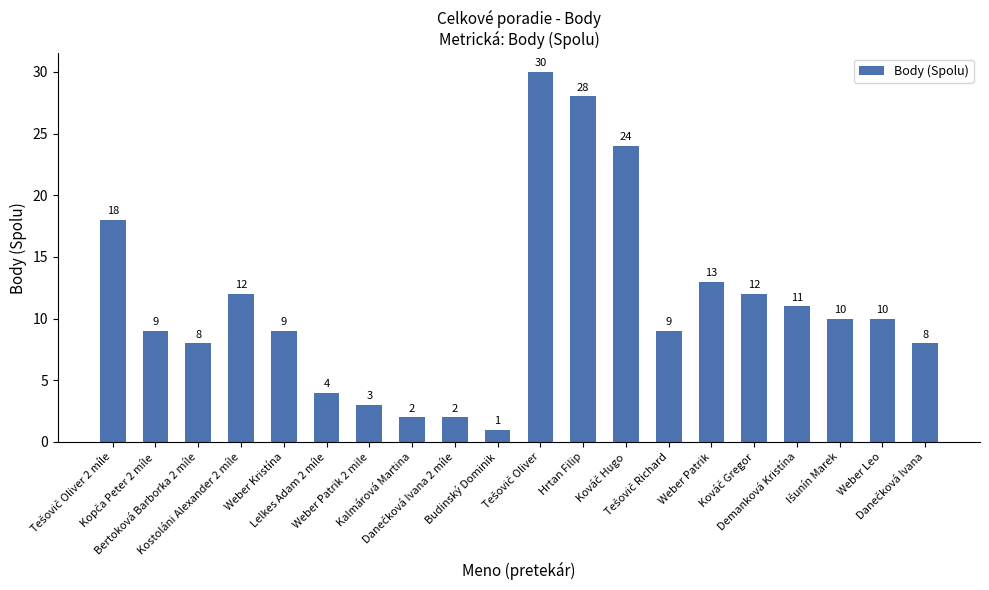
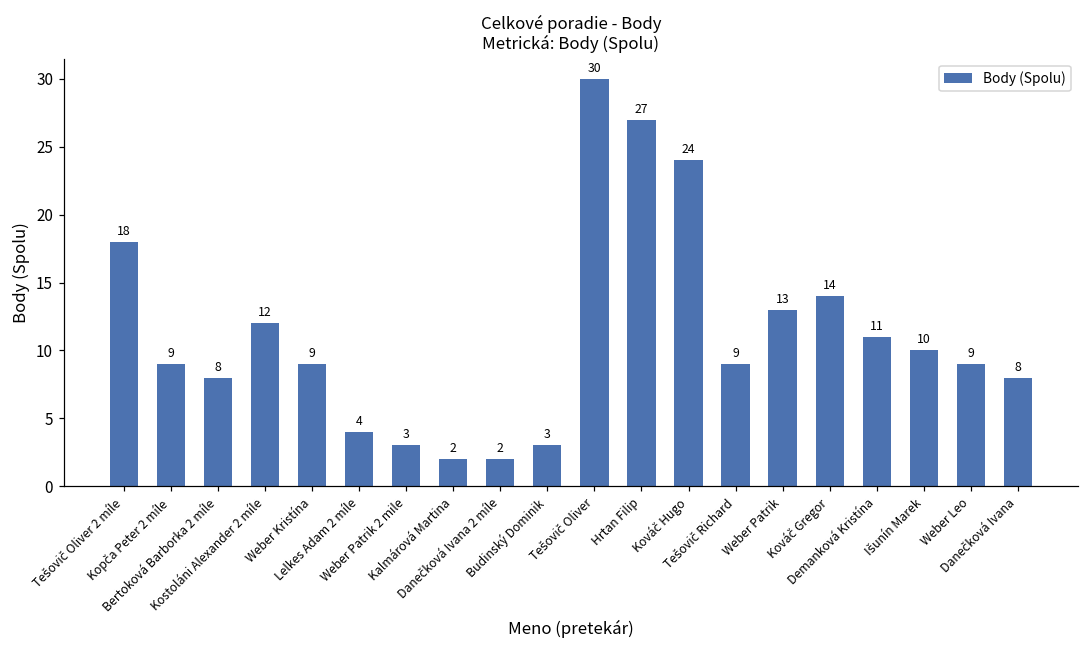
Budinský Dominik: 1 -> 3
Hrtan Filip: 28 -> 27
Kováč Gregor: 12 -> 14
Weber Leo: 10 -> 9
